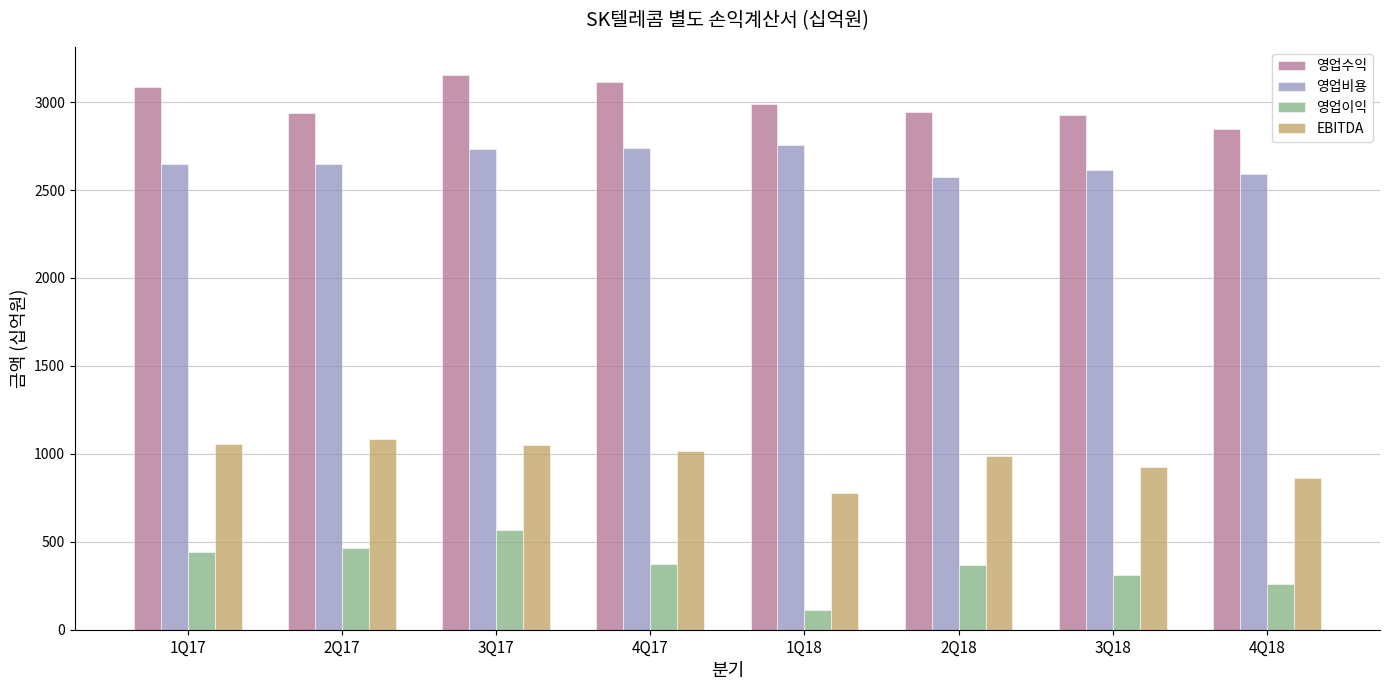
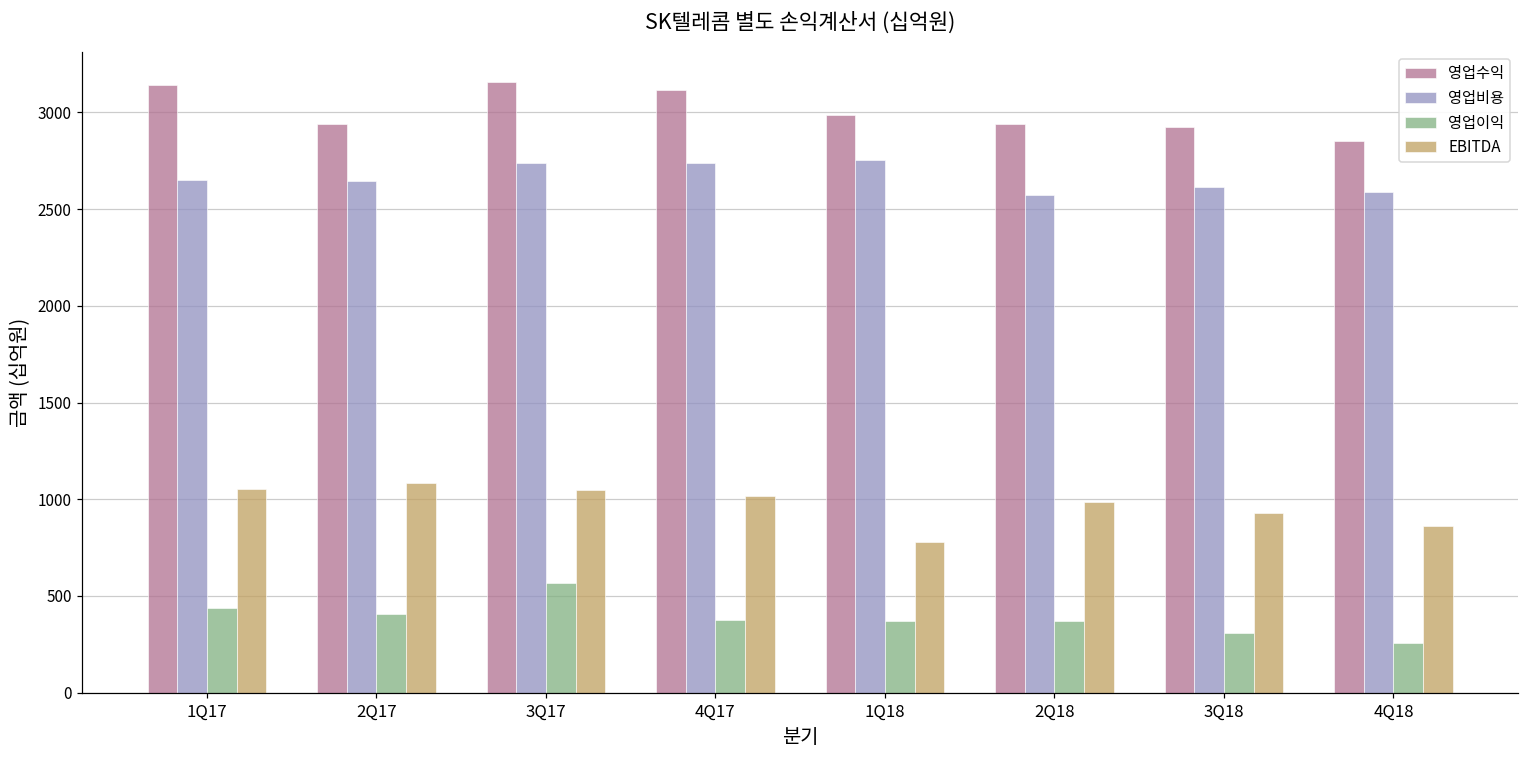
영업수익, 1Q17: 3090 -> 3140
영업이익, 2Q17: 460 -> 400
영업이익, 1Q18: 110 -> 370
